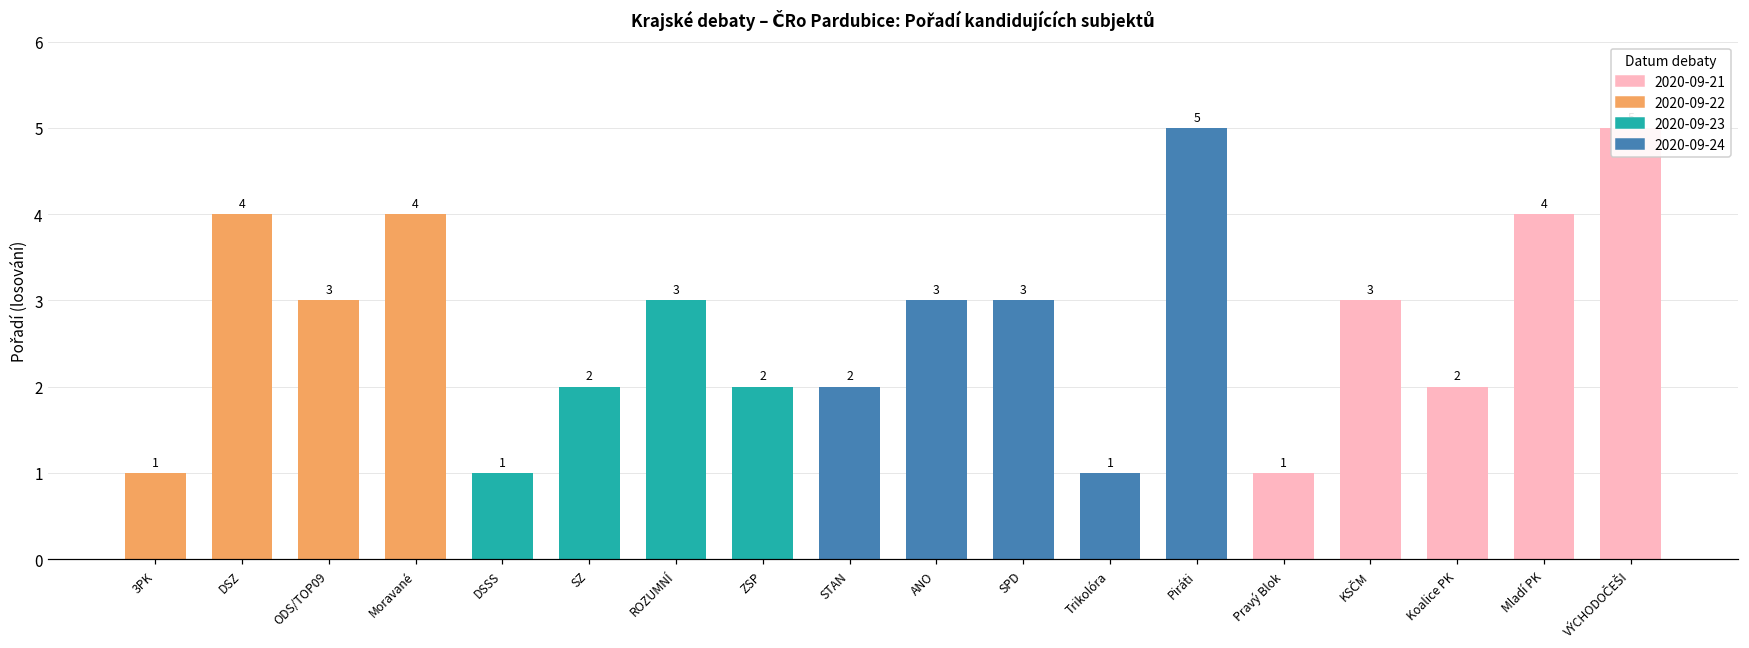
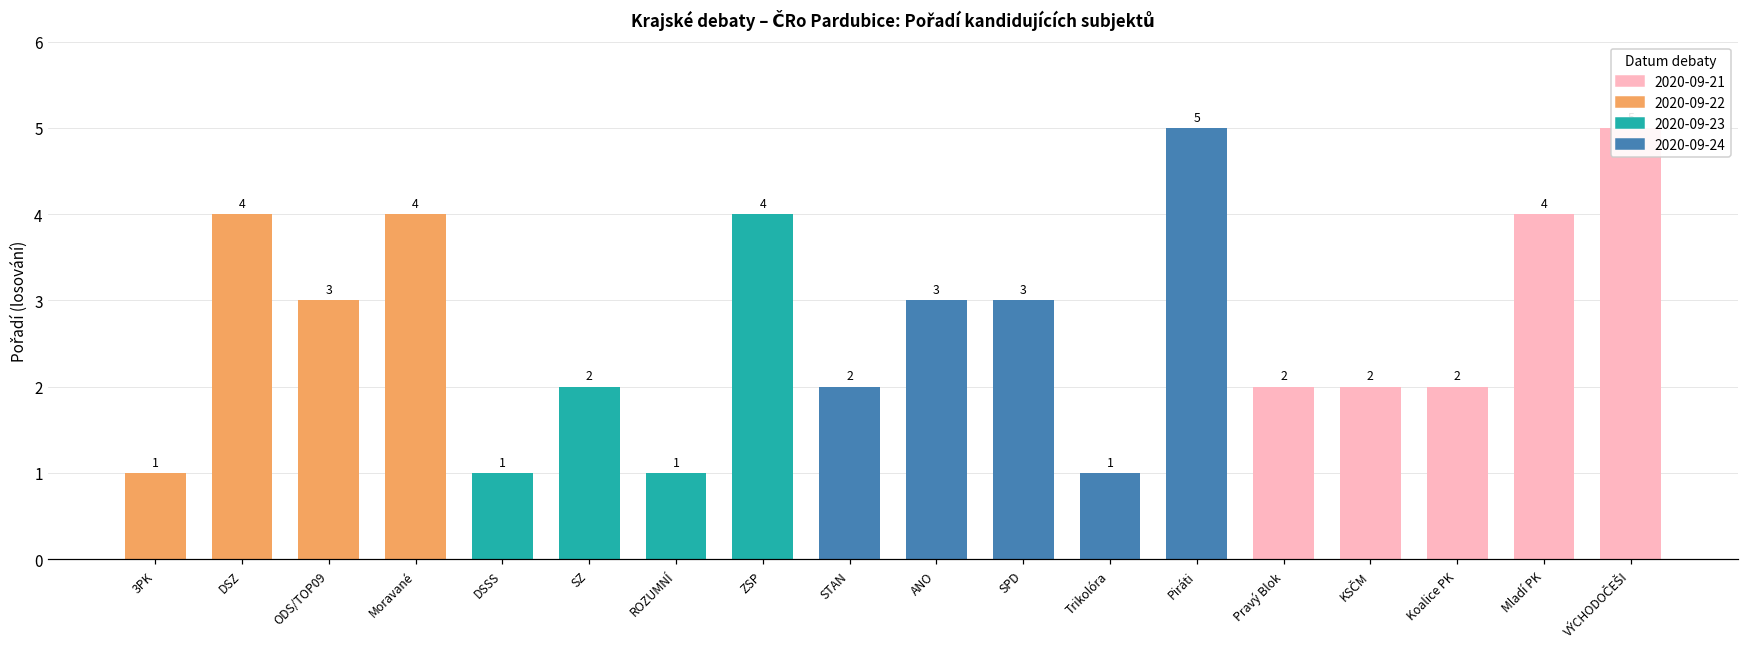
ROZUMNÍ: 3 -> 1
ZSP: 2 -> 4
Pravý Blok: 1 -> 2
KSČM: 3 -> 2
